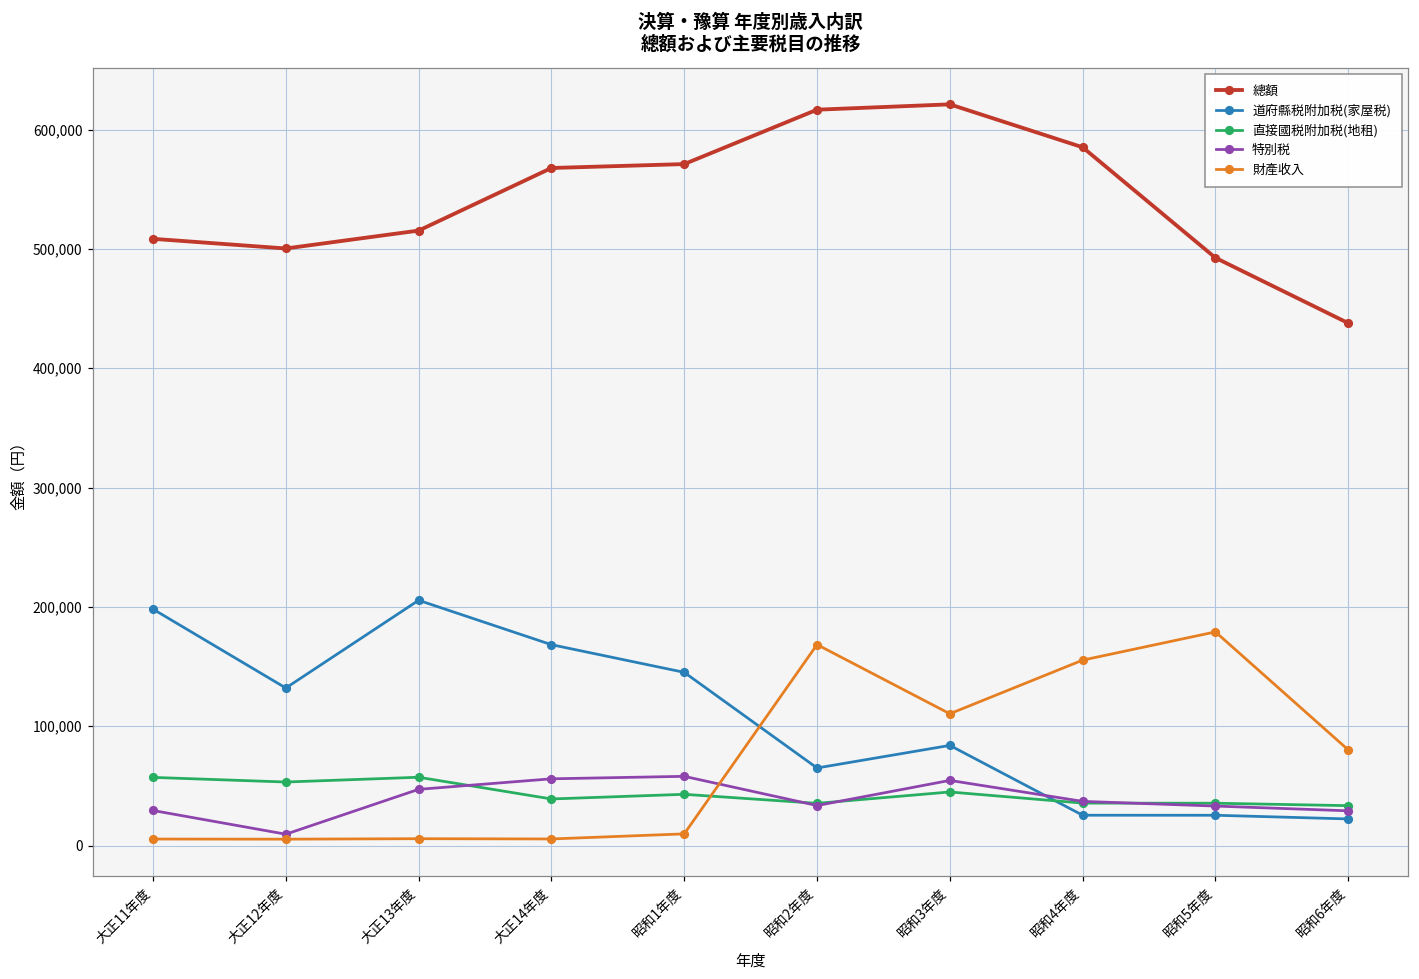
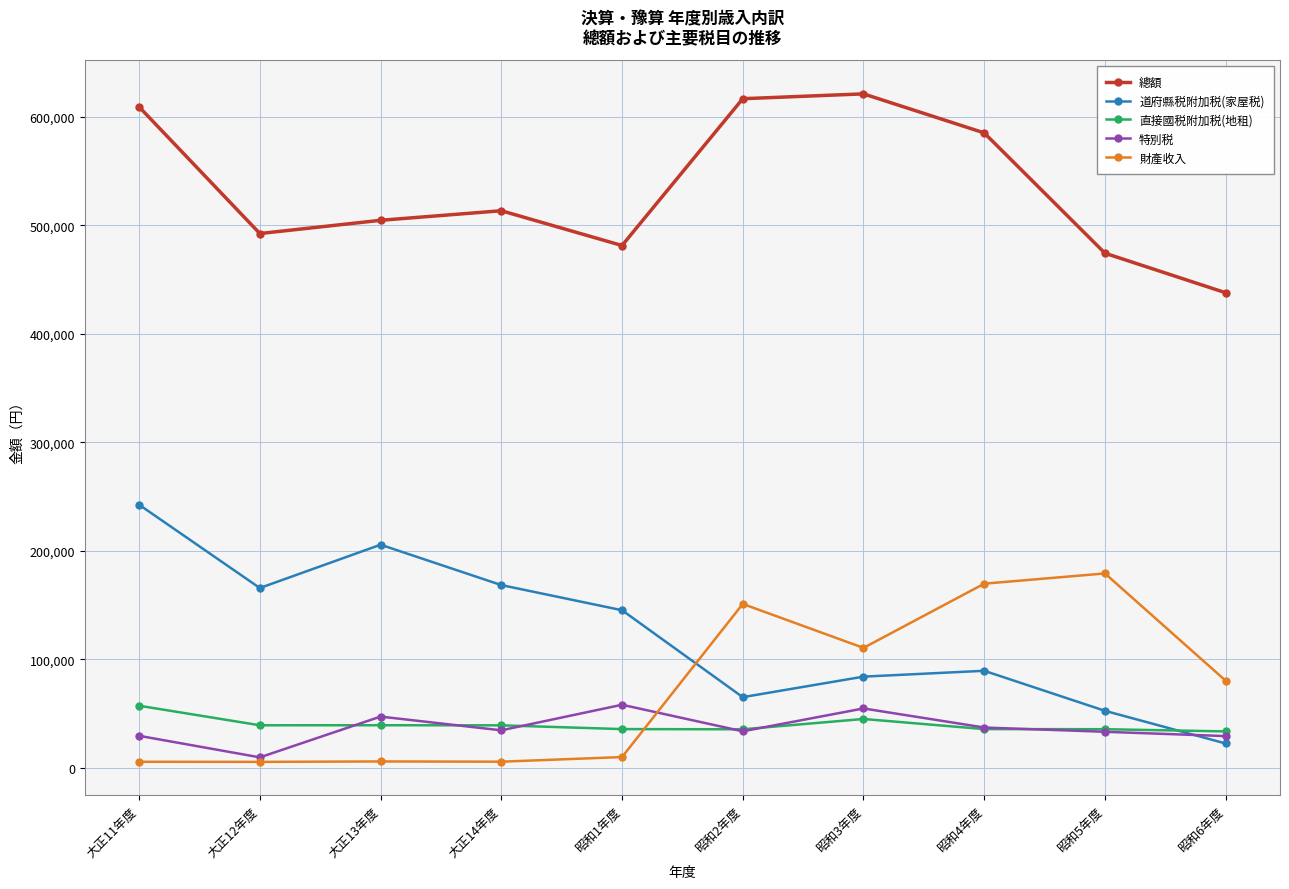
總額, 大正11年度: 508,000 -> 609,000
道府縣税附加税(家屋税), 大正11年度: 198,000 -> 242,000
總額, 大正12年度: 500,000 -> 492,000
道府縣税附加税(家屋税), 大正12年度: 132,000 -> 166,000
直接國税附加税(地租), 大正12年度: 53,000 -> 39,000
總額, 大正13年度: 515,000 -> 505,000
直接國税附加税(地租), 大正13年度: 57,000 -> 39,000
總額, 大正14年度: 568,000 -> 513,000
特別税, 大正14年度: 56,000 -> 34,000
總額, 昭和1年度: 571,000 -> 481,000
直接國税附加税(地租), 昭和1年度: 43,000 -> 36,000
財產收入, 昭和2年度: 168,000 -> 151,000
道府縣税附加税(家屋税), 昭和4年度: 25,000 -> 89,000
財產收入, 昭和4年度: 155,000 -> 170,000
總額, 昭和5年度: 493,000 -> 474,000
道府縣税附加税(家屋税), 昭和5年度: 25,000 -> 52,000
